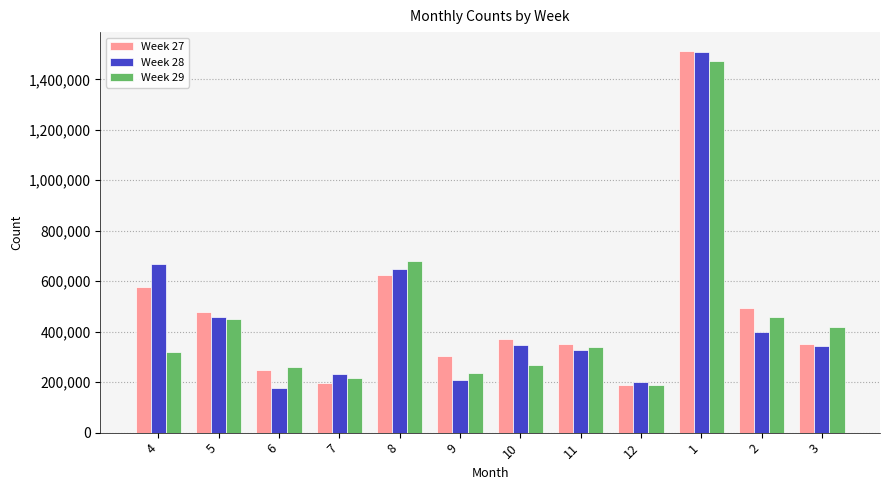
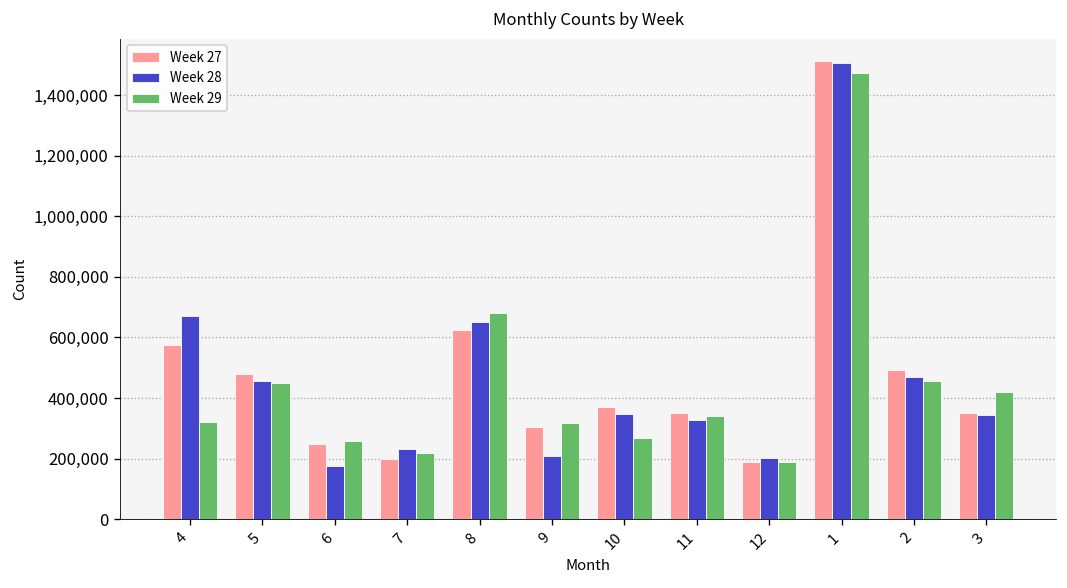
Week 29, 9: 240,000 -> 320,000
Week 28, 2: 400,000 -> 470,000
